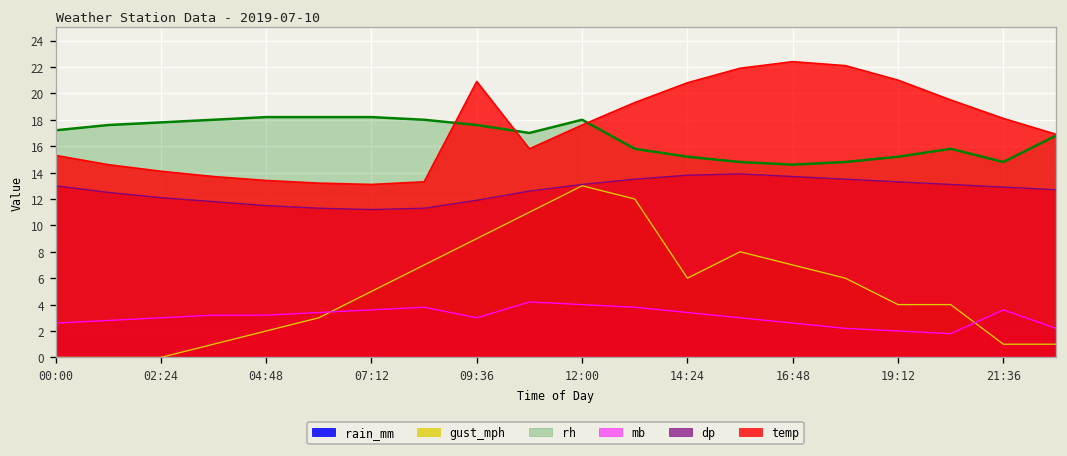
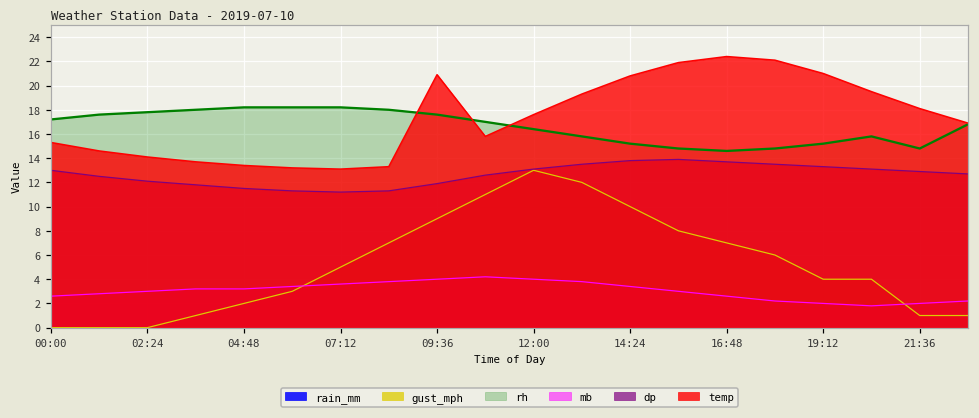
mb, 09:36: 3.0 -> 4.0
rh, 12:00: 18.0 -> 16.4
gust_mph, 14:24: 6 -> 10
mb, 21:36: 3.6 -> 2.0
